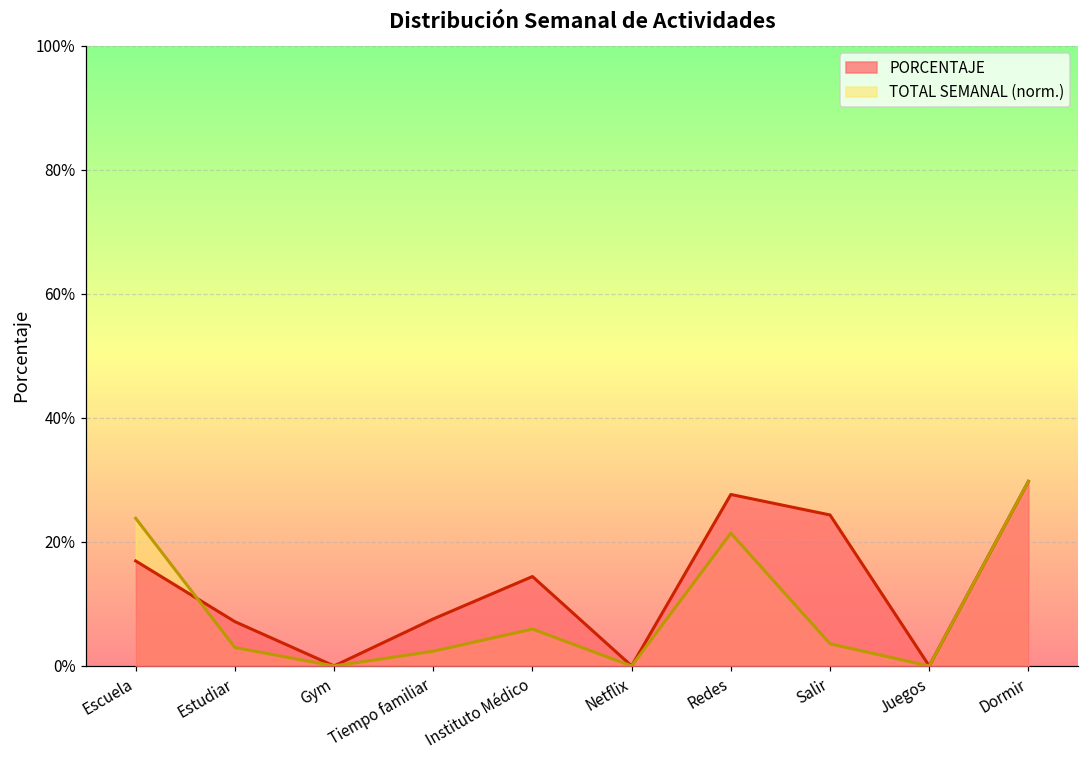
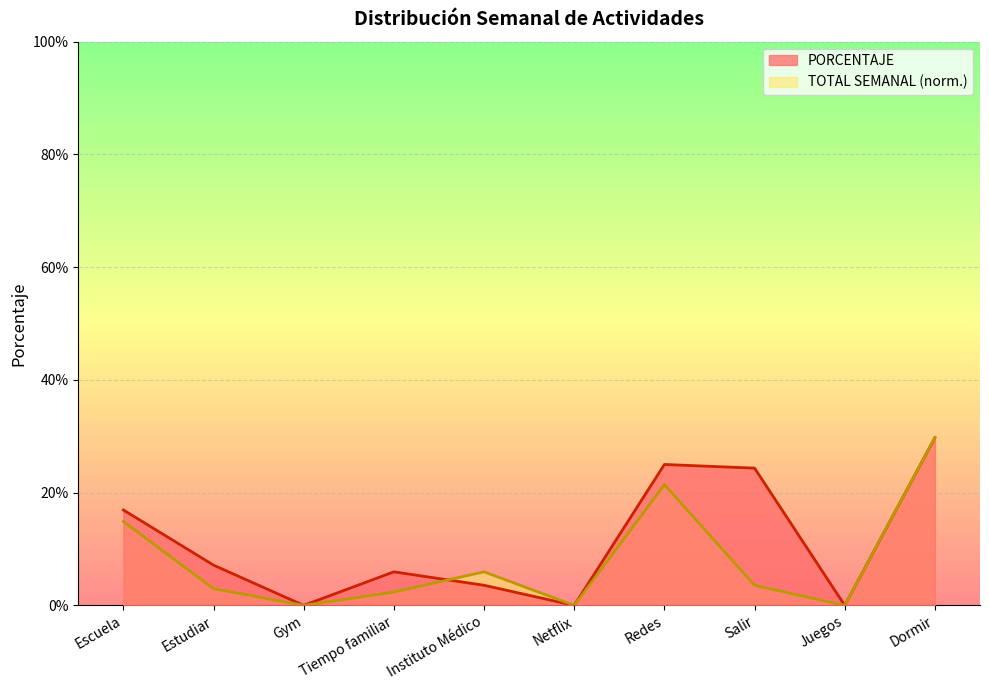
TOTAL SEMANAL (norm.), Escuela: 24% -> 15%
PORCENTAJE, Tiempo familiar: 8% -> 6%
PORCENTAJE, Instituto Médico: 14% -> 4%
PORCENTAJE, Redes: 28% -> 25%
